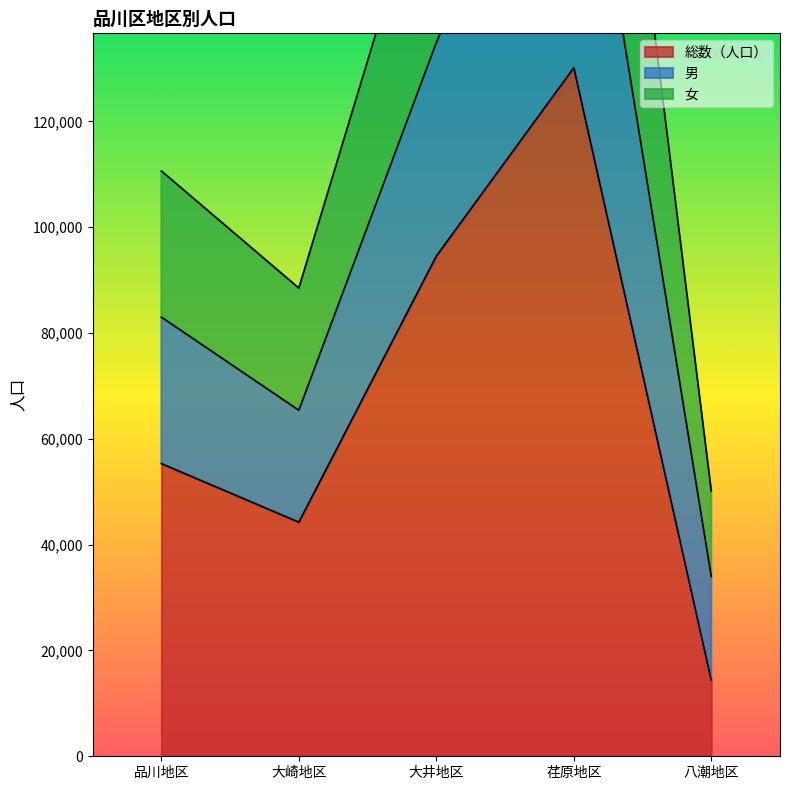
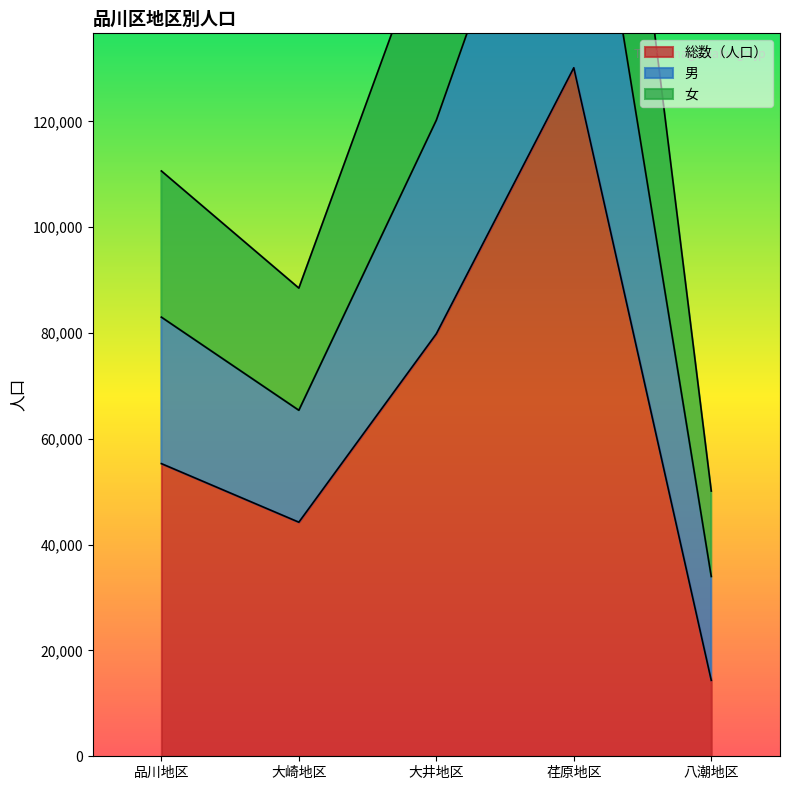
総数（人口）, 大井地区: 95,000 -> 80,000
